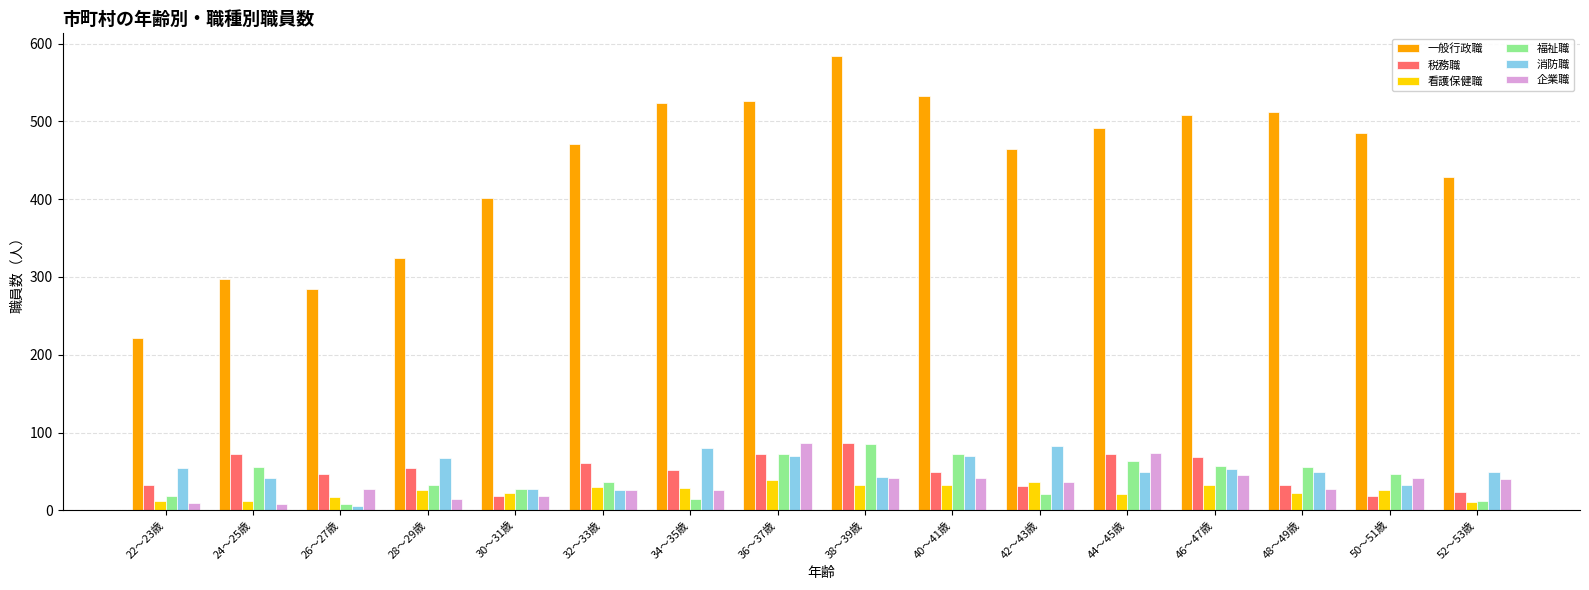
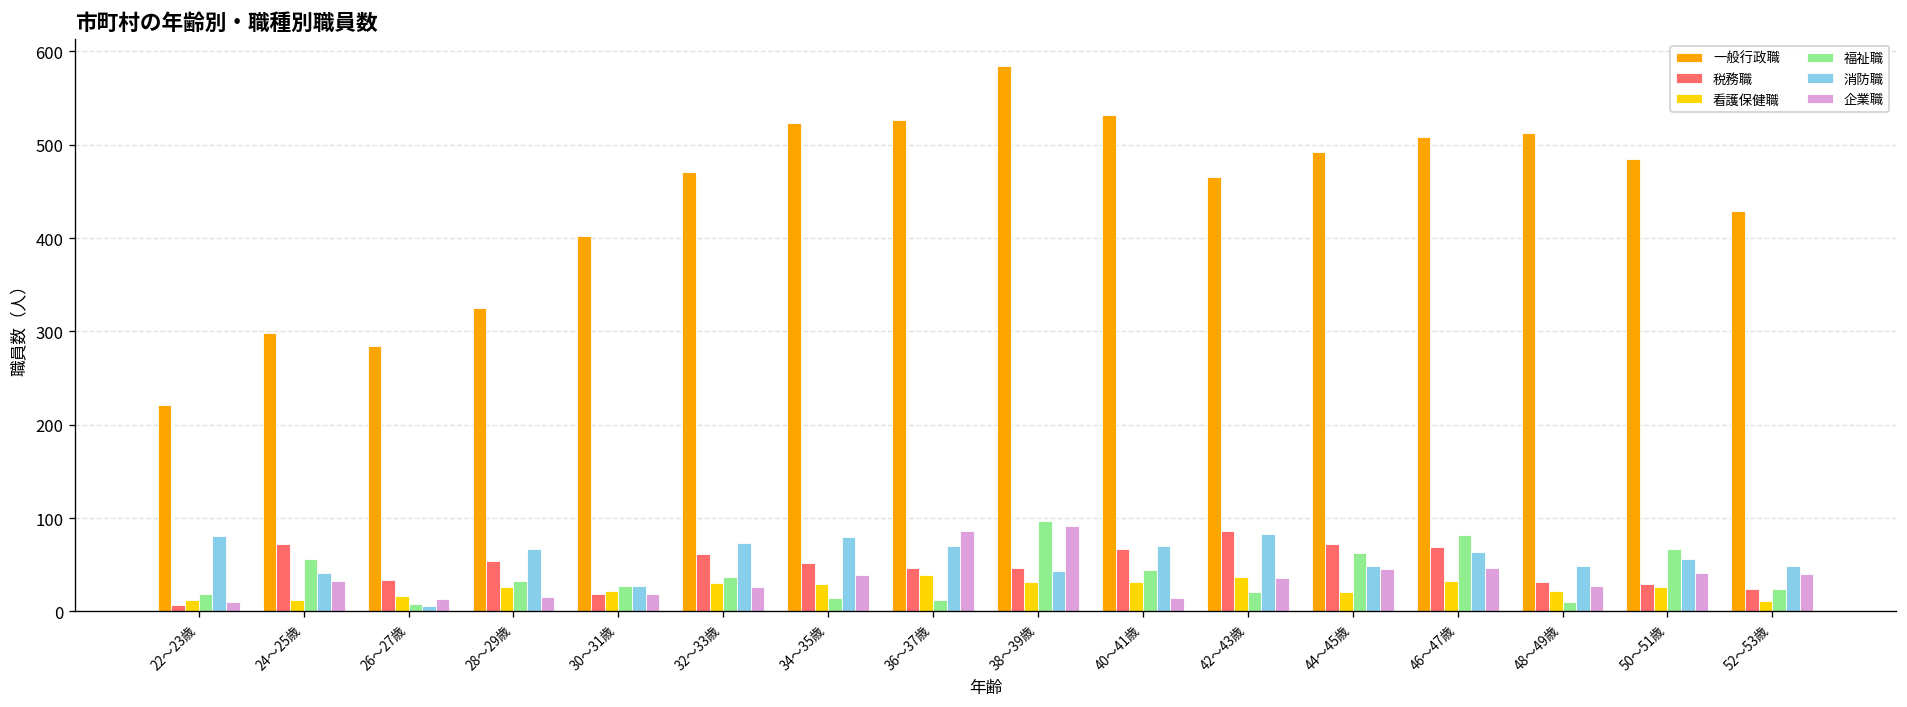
税務職, 22～23歳: 30 -> 10
消防職, 22～23歳: 60 -> 80
企業職, 24～25歳: 10 -> 30
税務職, 26～27歳: 50 -> 30
企業職, 26～27歳: 30 -> 10
消防職, 32～33歳: 30 -> 70
企業職, 34～35歳: 30 -> 40
税務職, 36～37歳: 70 -> 50
福祉職, 36～37歳: 70 -> 10
税務職, 38～39歳: 90 -> 50
福祉職, 38～39歳: 90 -> 100
企業職, 38～39歳: 40 -> 90
税務職, 40～41歳: 50 -> 70
福祉職, 40～41歳: 70 -> 40
企業職, 40～41歳: 40 -> 10
税務職, 42～43歳: 30 -> 90
企業職, 44～45歳: 70 -> 50
福祉職, 46～47歳: 60 -> 80
消防職, 46～47歳: 50 -> 60
福祉職, 48～49歳: 60 -> 10
税務職, 50～51歳: 20 -> 30
福祉職, 50～51歳: 50 -> 70
消防職, 50～51歳: 30 -> 60
福祉職, 52～53歳: 10 -> 20
